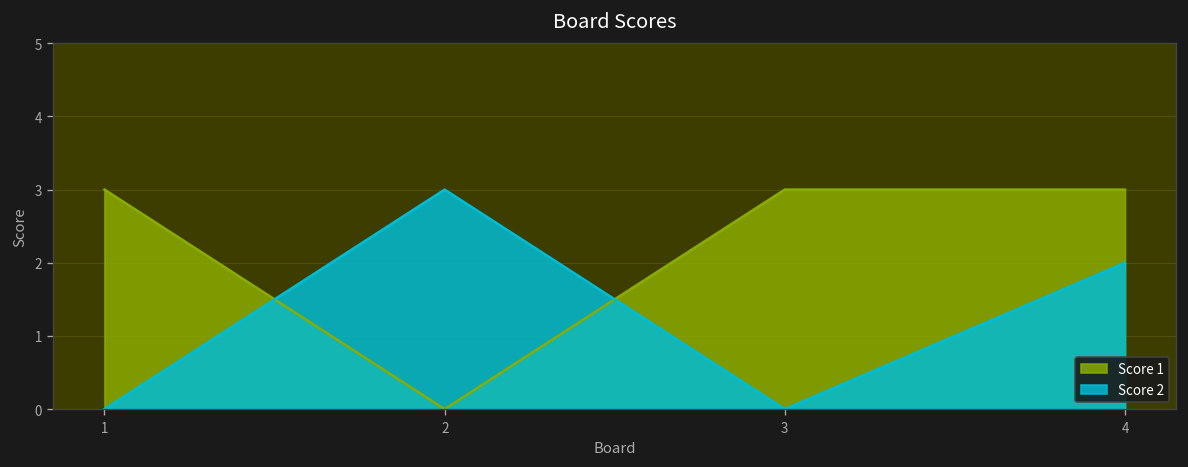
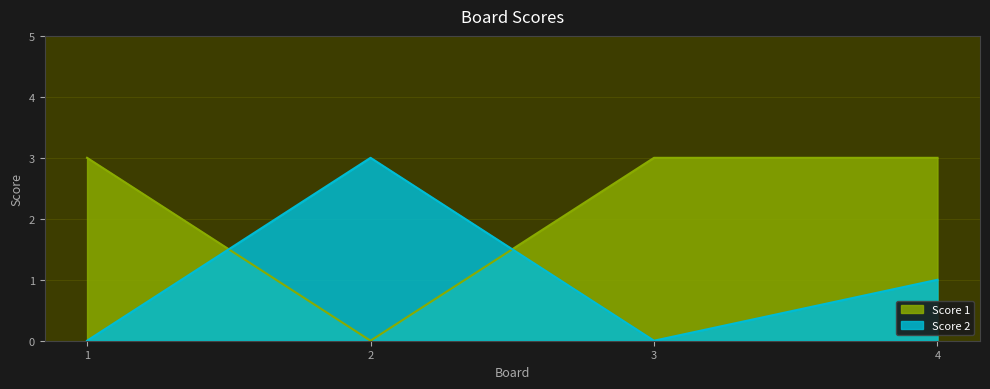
Score 2, 4: 2 -> 1
